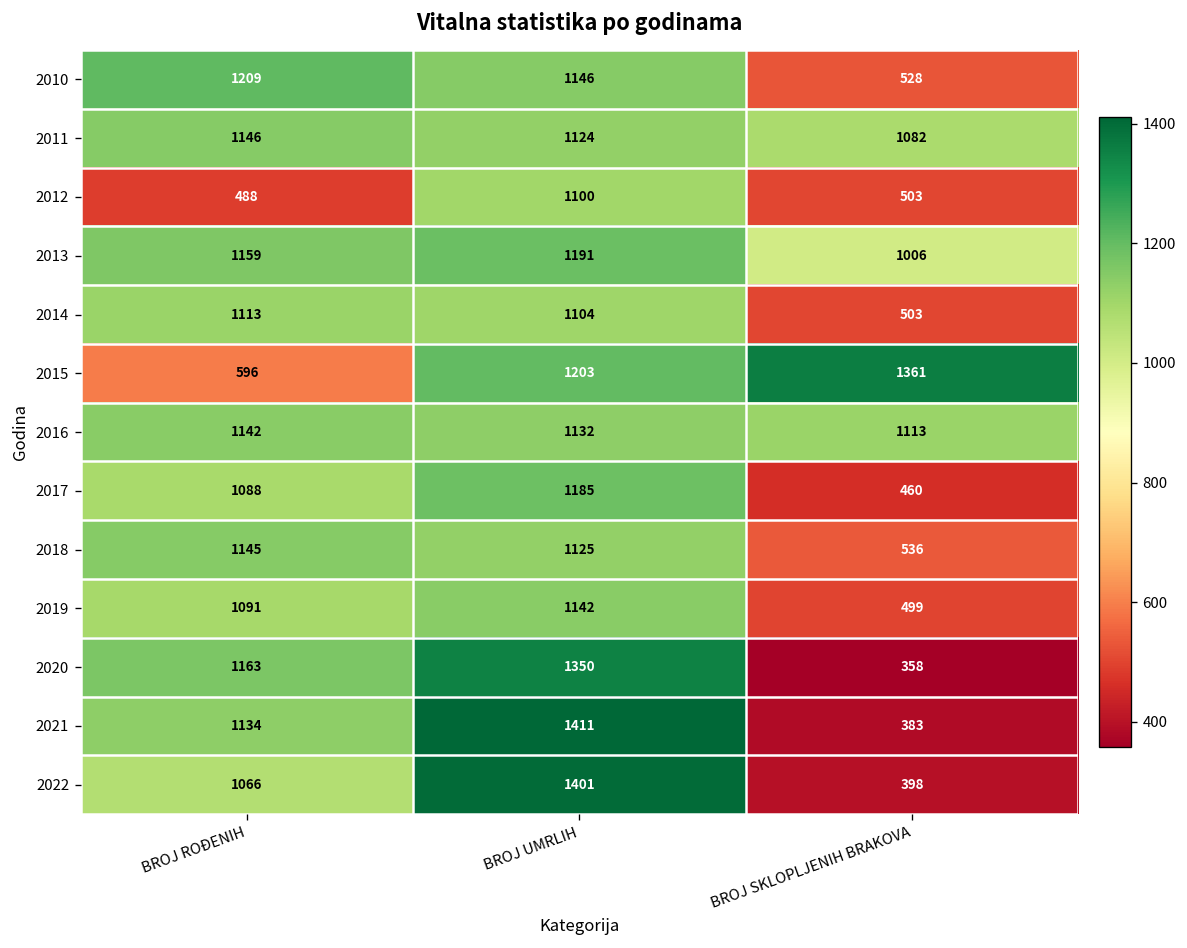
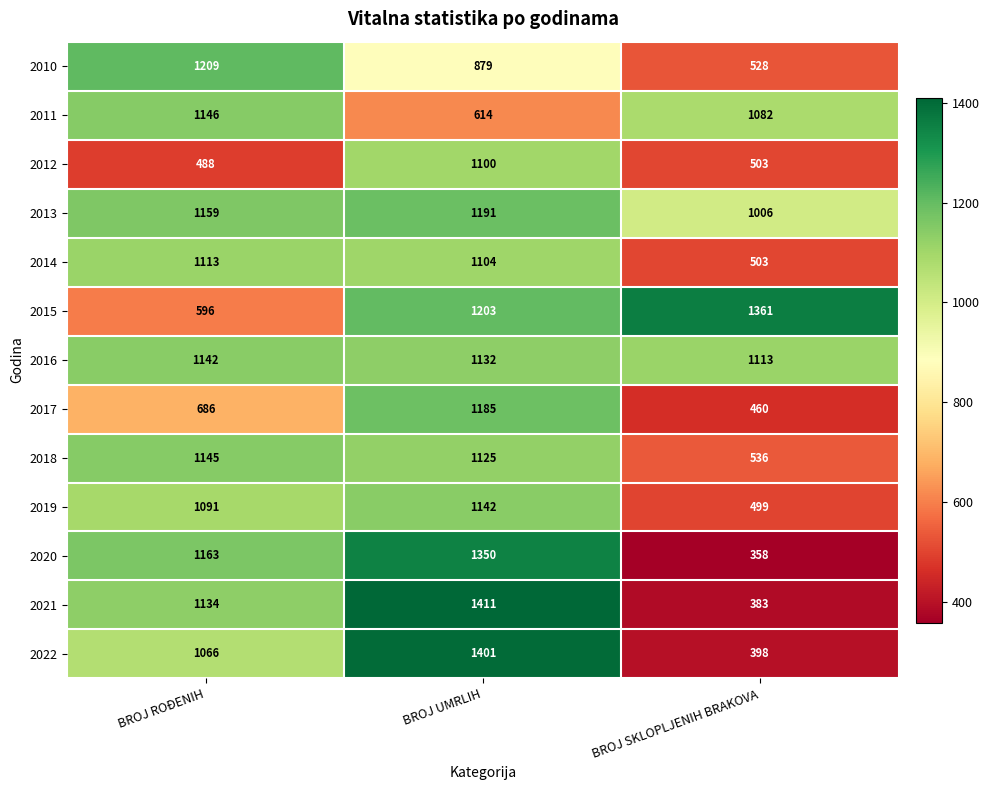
2010, BROJ UMRLIH: 1146 -> 879
2011, BROJ UMRLIH: 1124 -> 614
2017, BROJ ROĐENIH: 1088 -> 686
